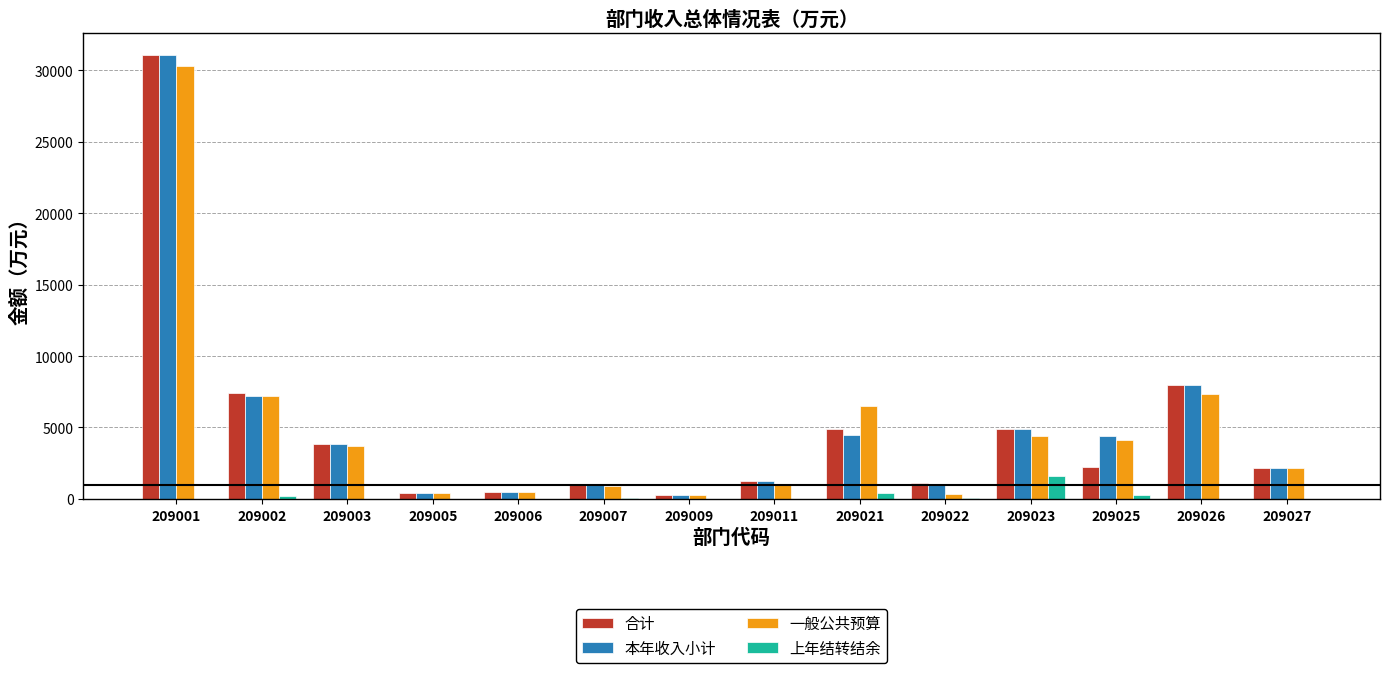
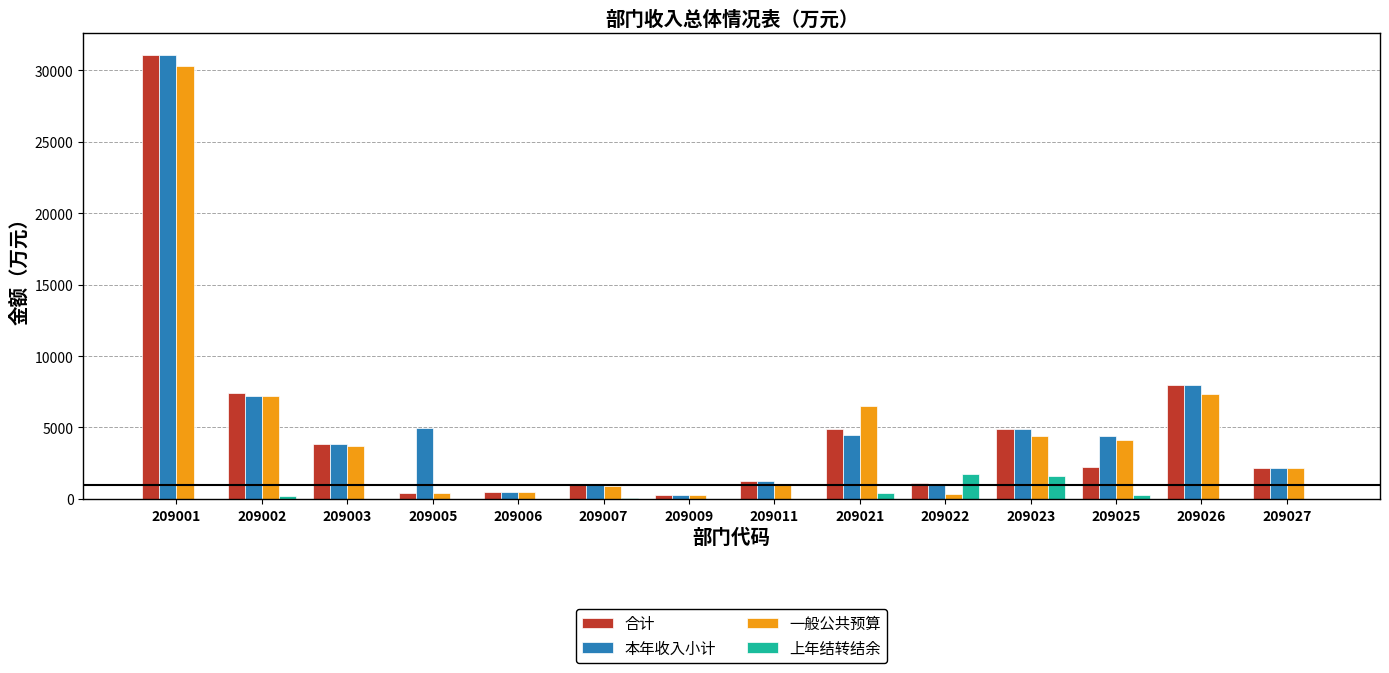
本年收入小计, 209005: 400 -> 4900
上年结转结余, 209022: 100 -> 1800
